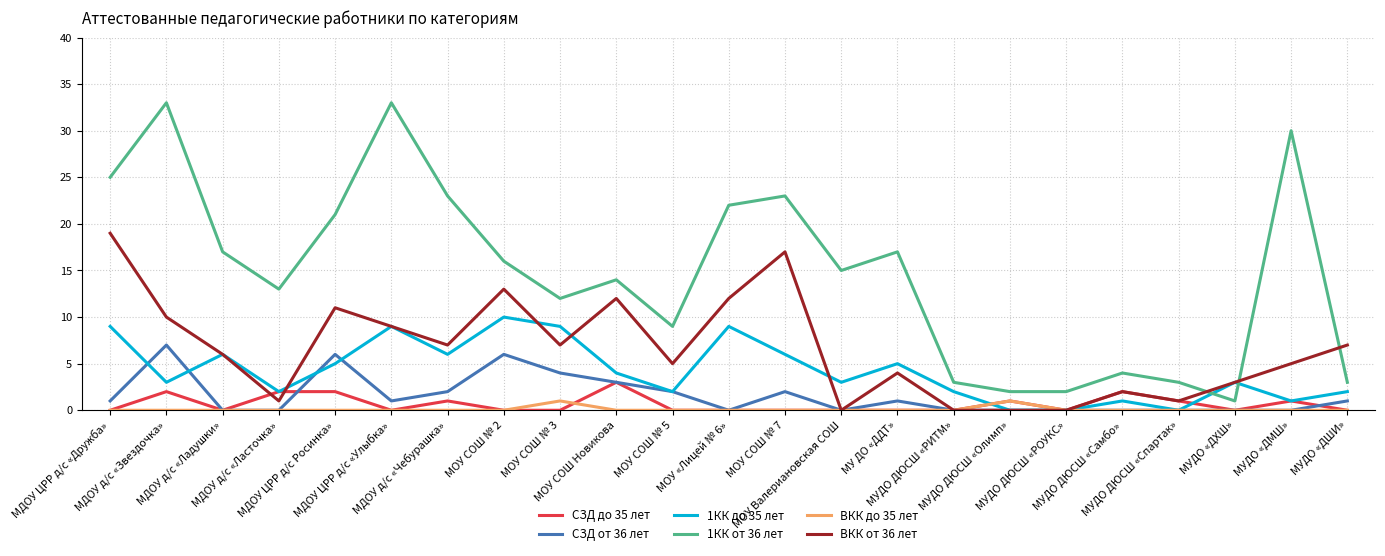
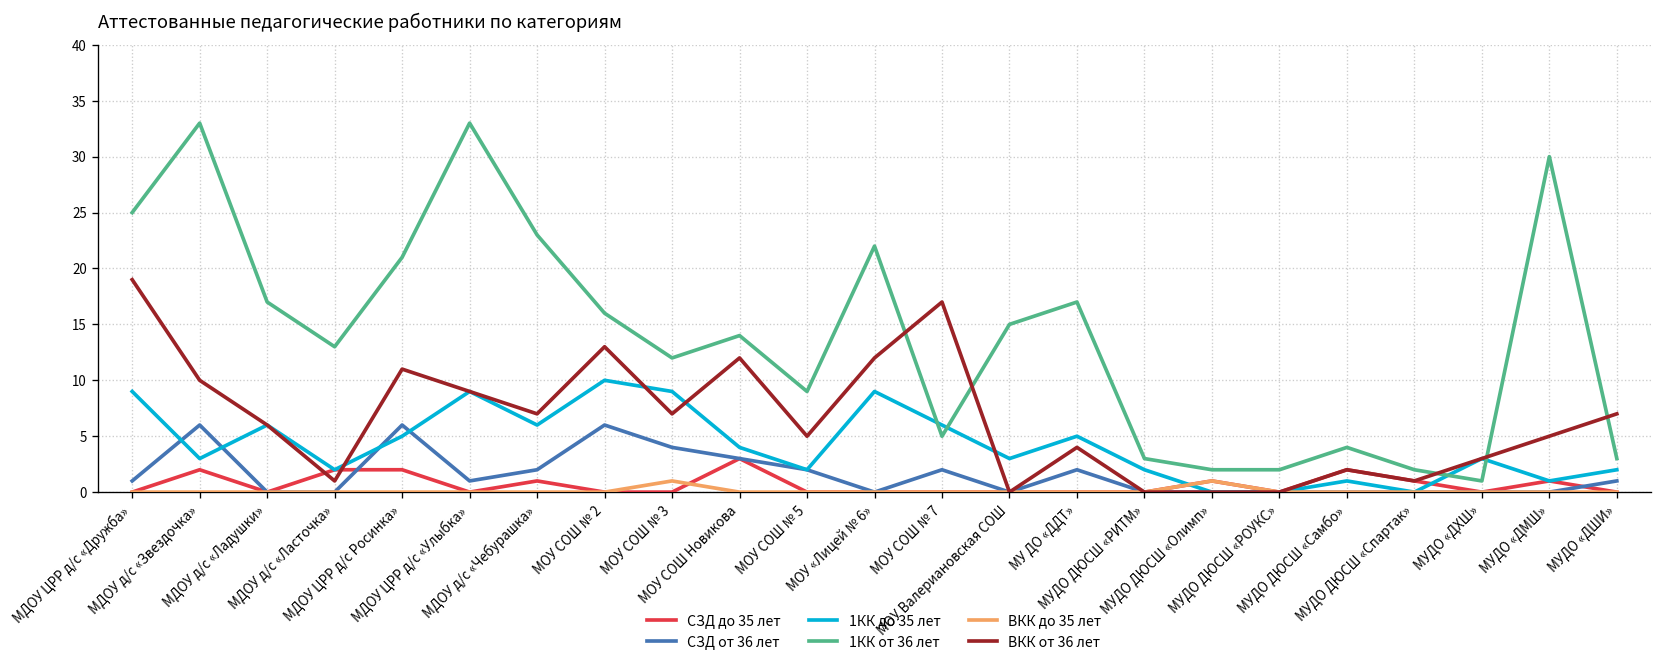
СЗД от 36 лет, МДОУ д/с «Звездочка»: 7 -> 6
1КК от 36 лет, МОУ СОШ № 7: 23 -> 5
СЗД от 36 лет, МУ ДО «ДДТ»: 1 -> 2
1КК от 36 лет, МУДО ДЮСШ «Спартак»: 3 -> 2
